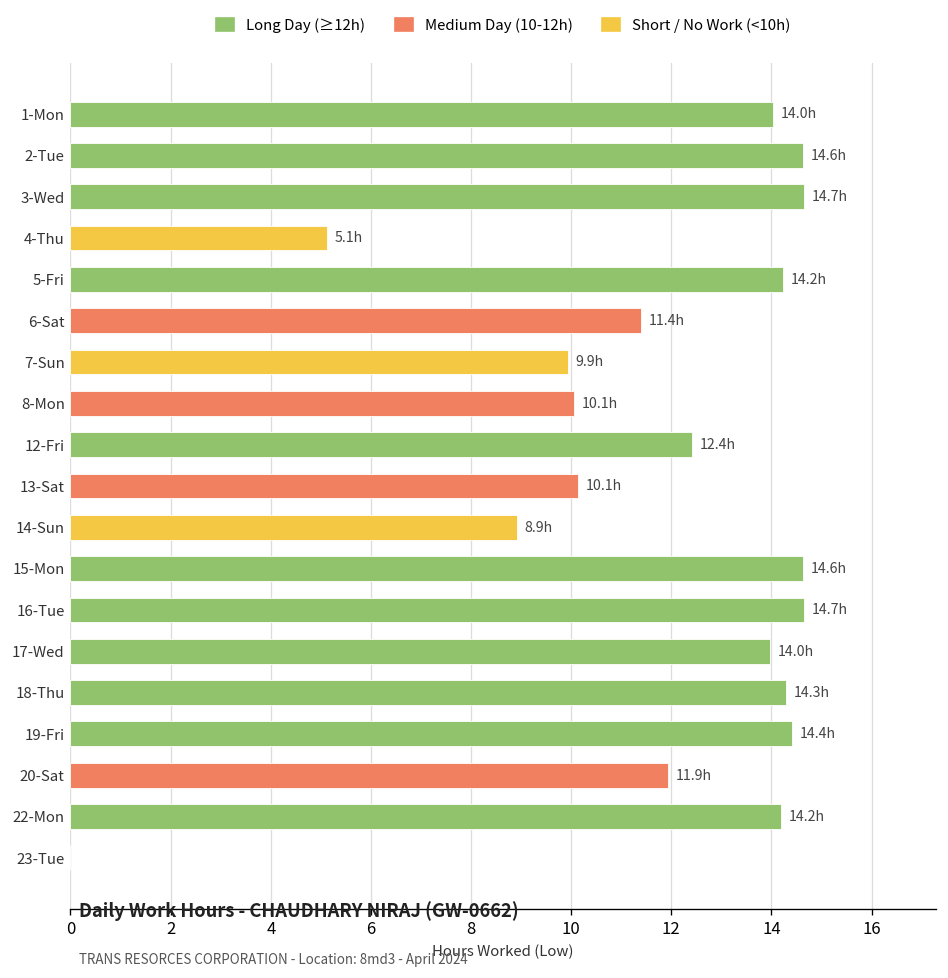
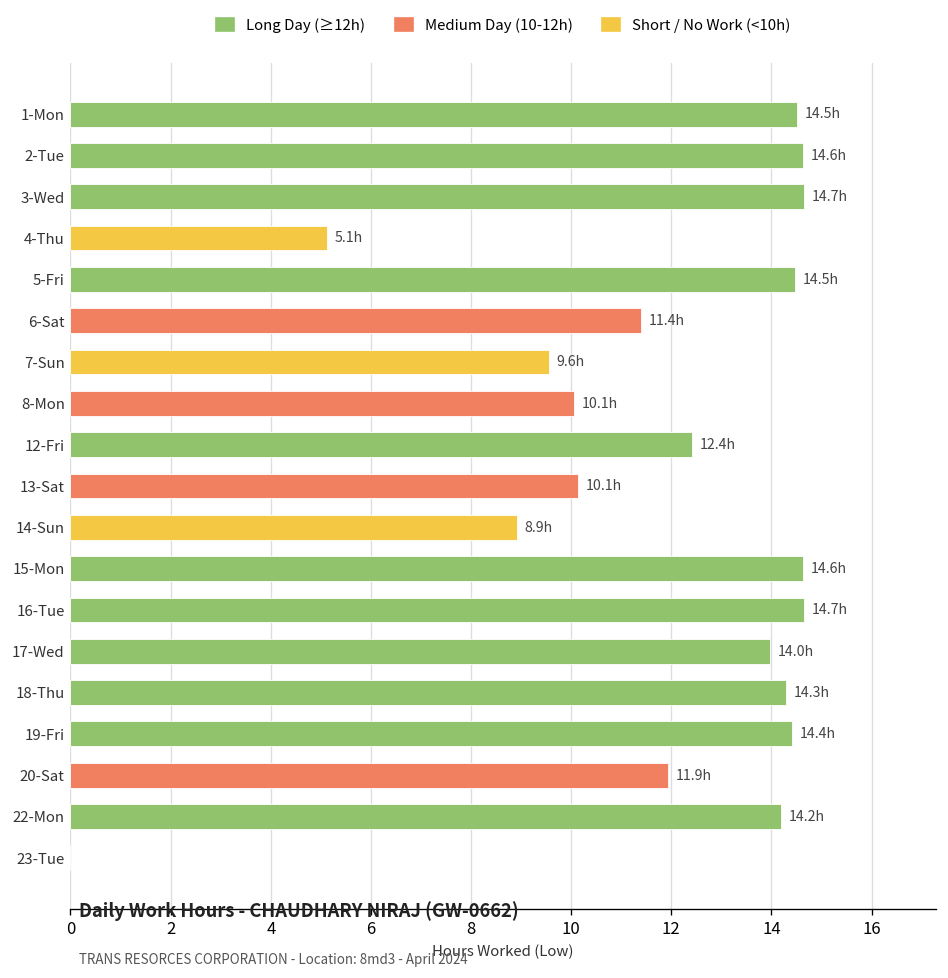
1-Mon: 14.0h -> 14.5h
5-Fri: 14.2h -> 14.5h
7-Sun: 9.9h -> 9.6h
